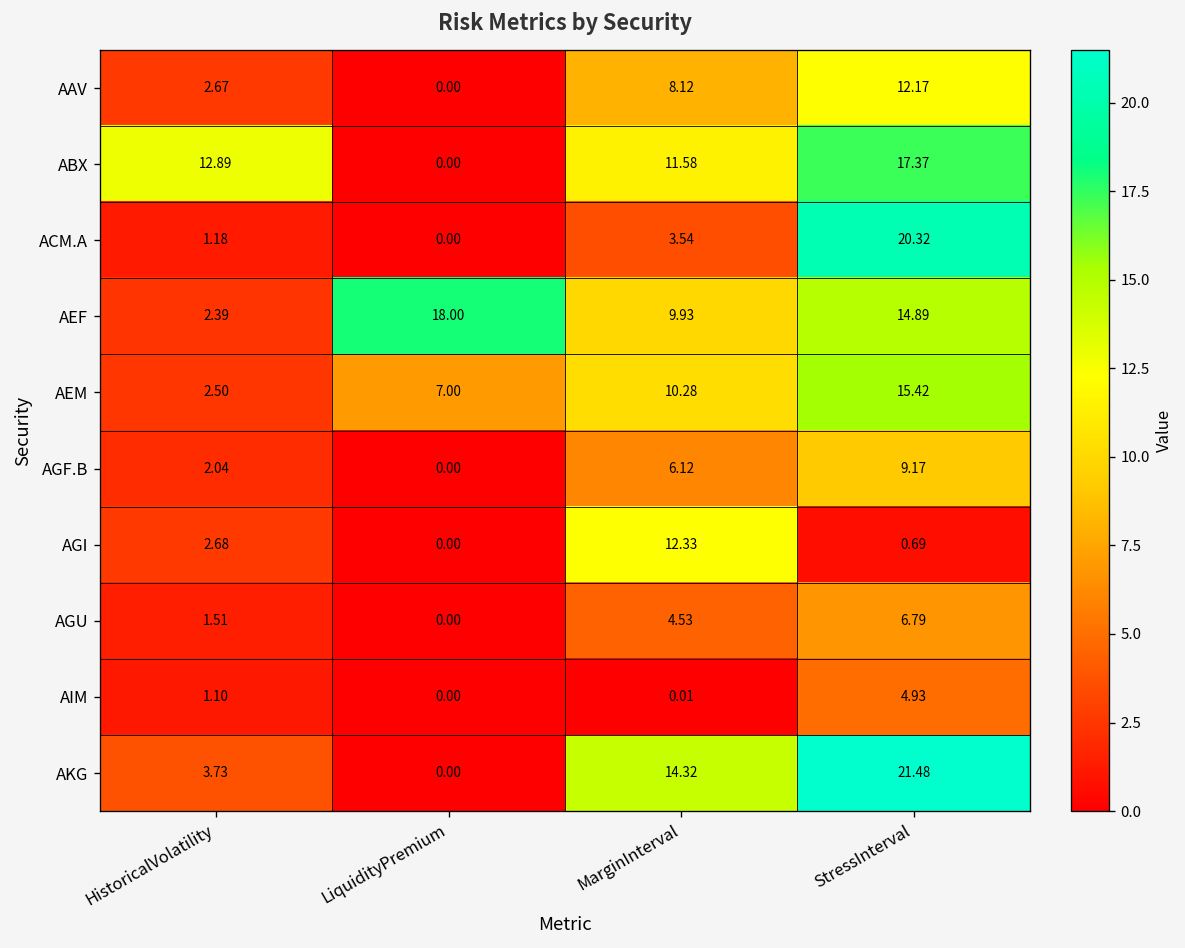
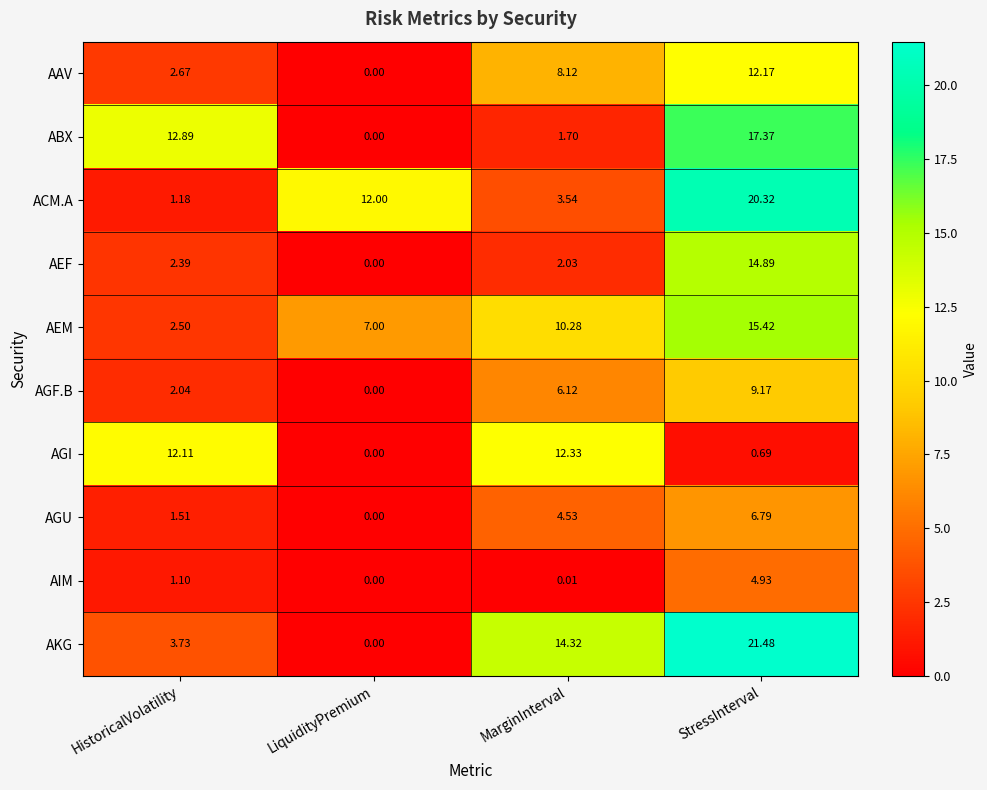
ABX, MarginInterval: 11.58 -> 1.70
ACM.A, LiquidityPremium: 0.00 -> 12.00
AEF, LiquidityPremium: 18.00 -> 0.00
AEF, MarginInterval: 9.93 -> 2.03
AGI, HistoricalVolatility: 2.68 -> 12.11
